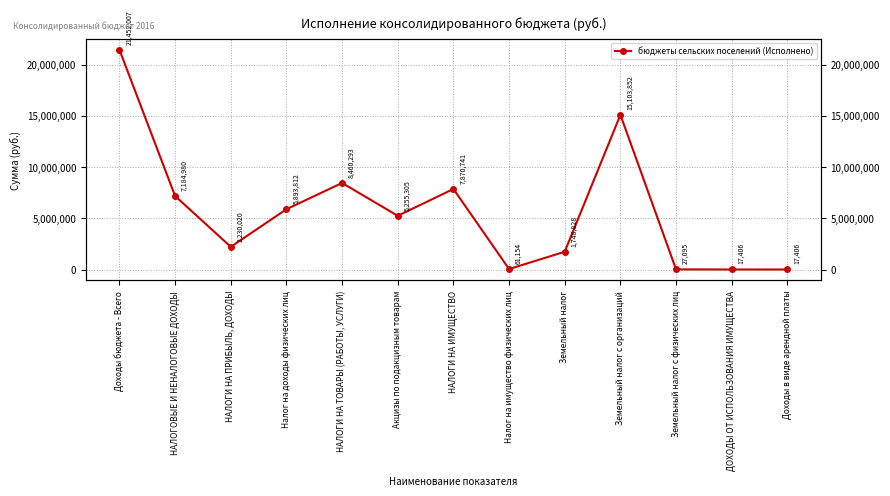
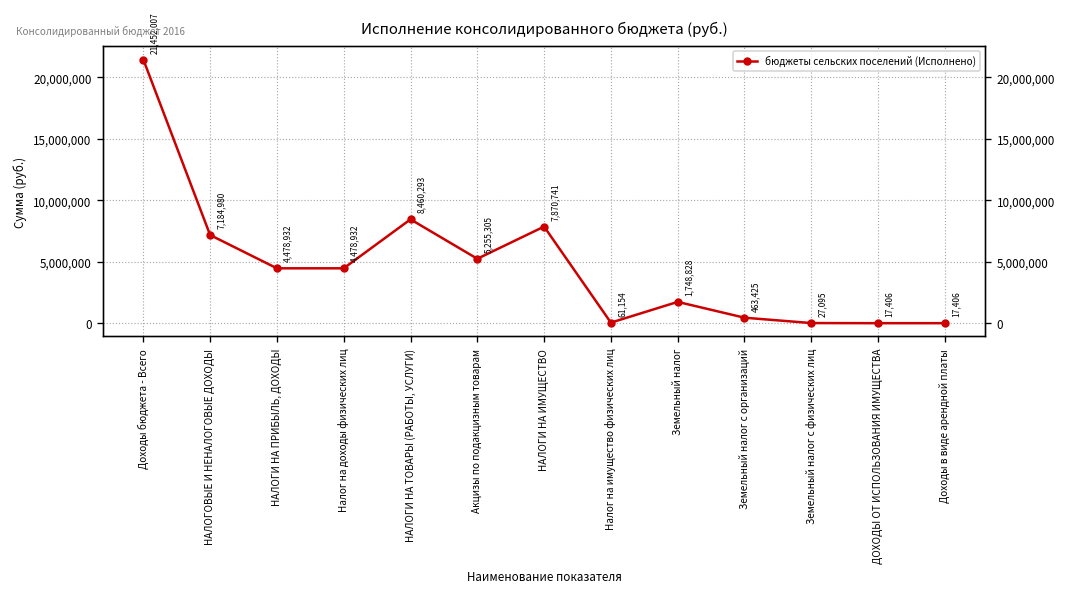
НАЛОГИ НА ПРИБЫЛЬ, ДОХОДЫ: 2,230,020 -> 4,478,932
Налог на доходы физических лиц: 5,893,812 -> 4,478,932
Земельный налог с организаций: 15,103,852 -> 463,425
